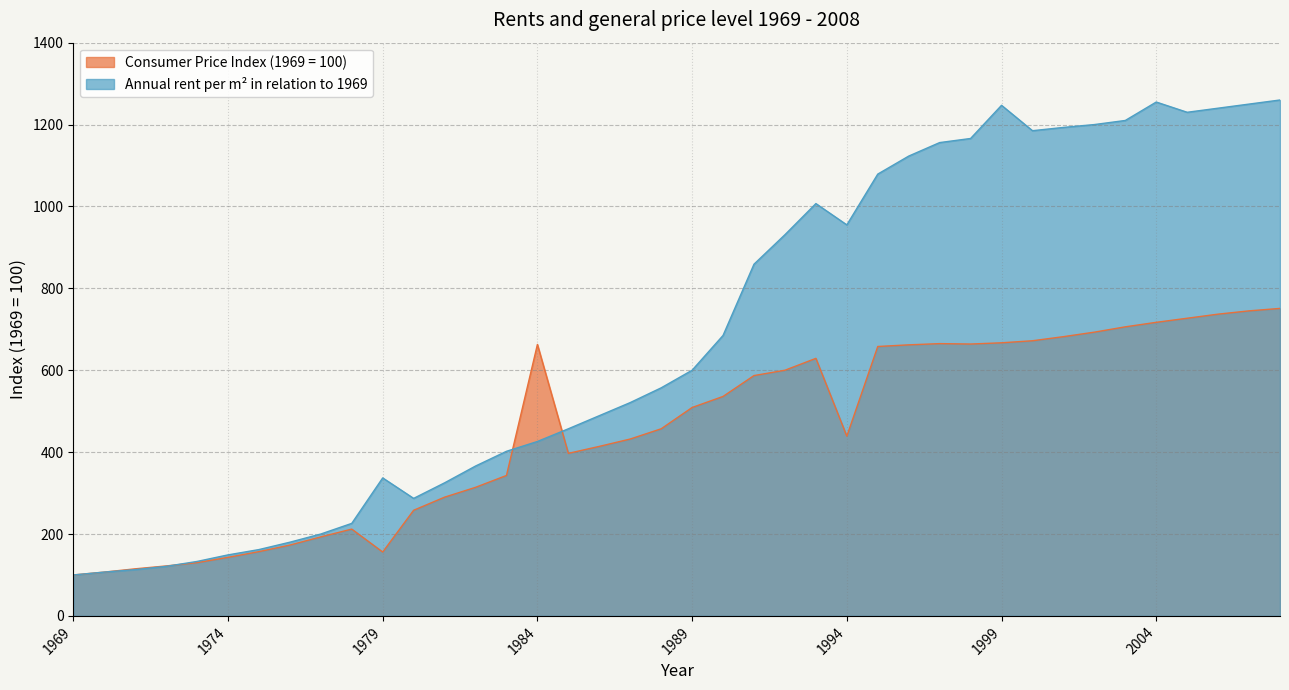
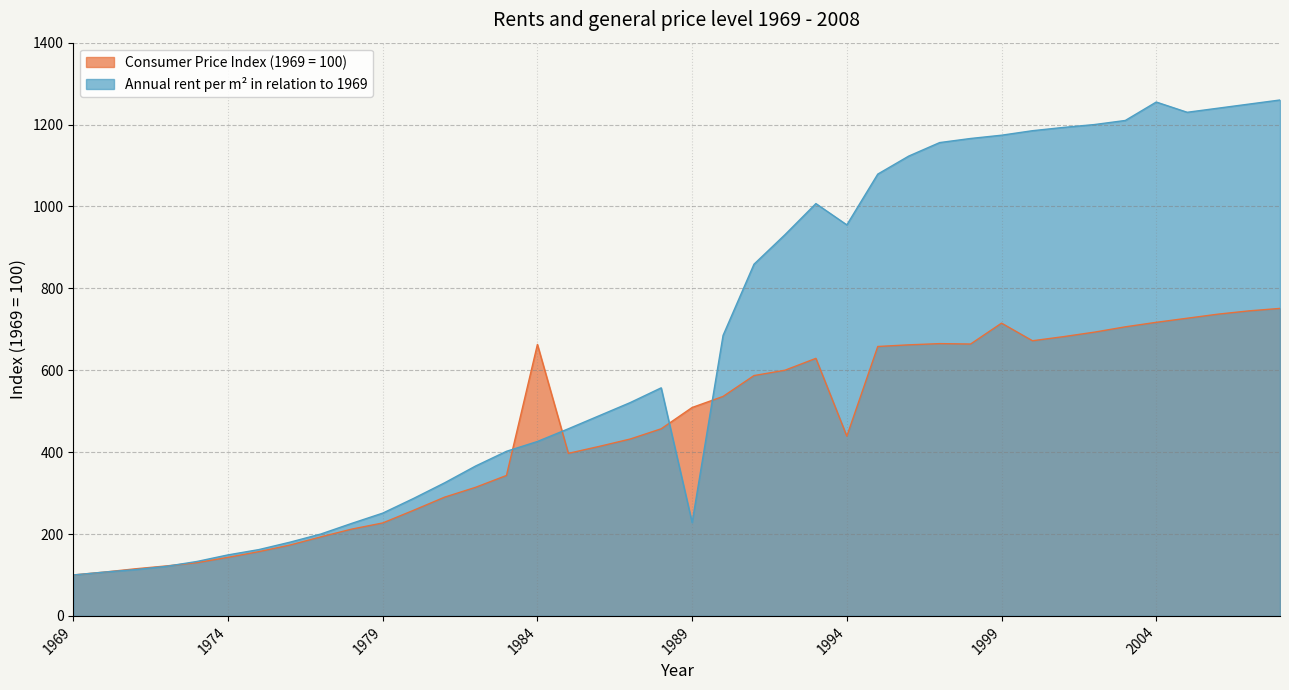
Consumer Price Index (1969 = 100), 1979: 160 -> 230
Annual rent per m² in relation to 1969, 1979: 340 -> 250
Annual rent per m² in relation to 1969, 1989: 600 -> 230
Consumer Price Index (1969 = 100), 1999: 670 -> 720
Annual rent per m² in relation to 1969, 1999: 1250 -> 1170
